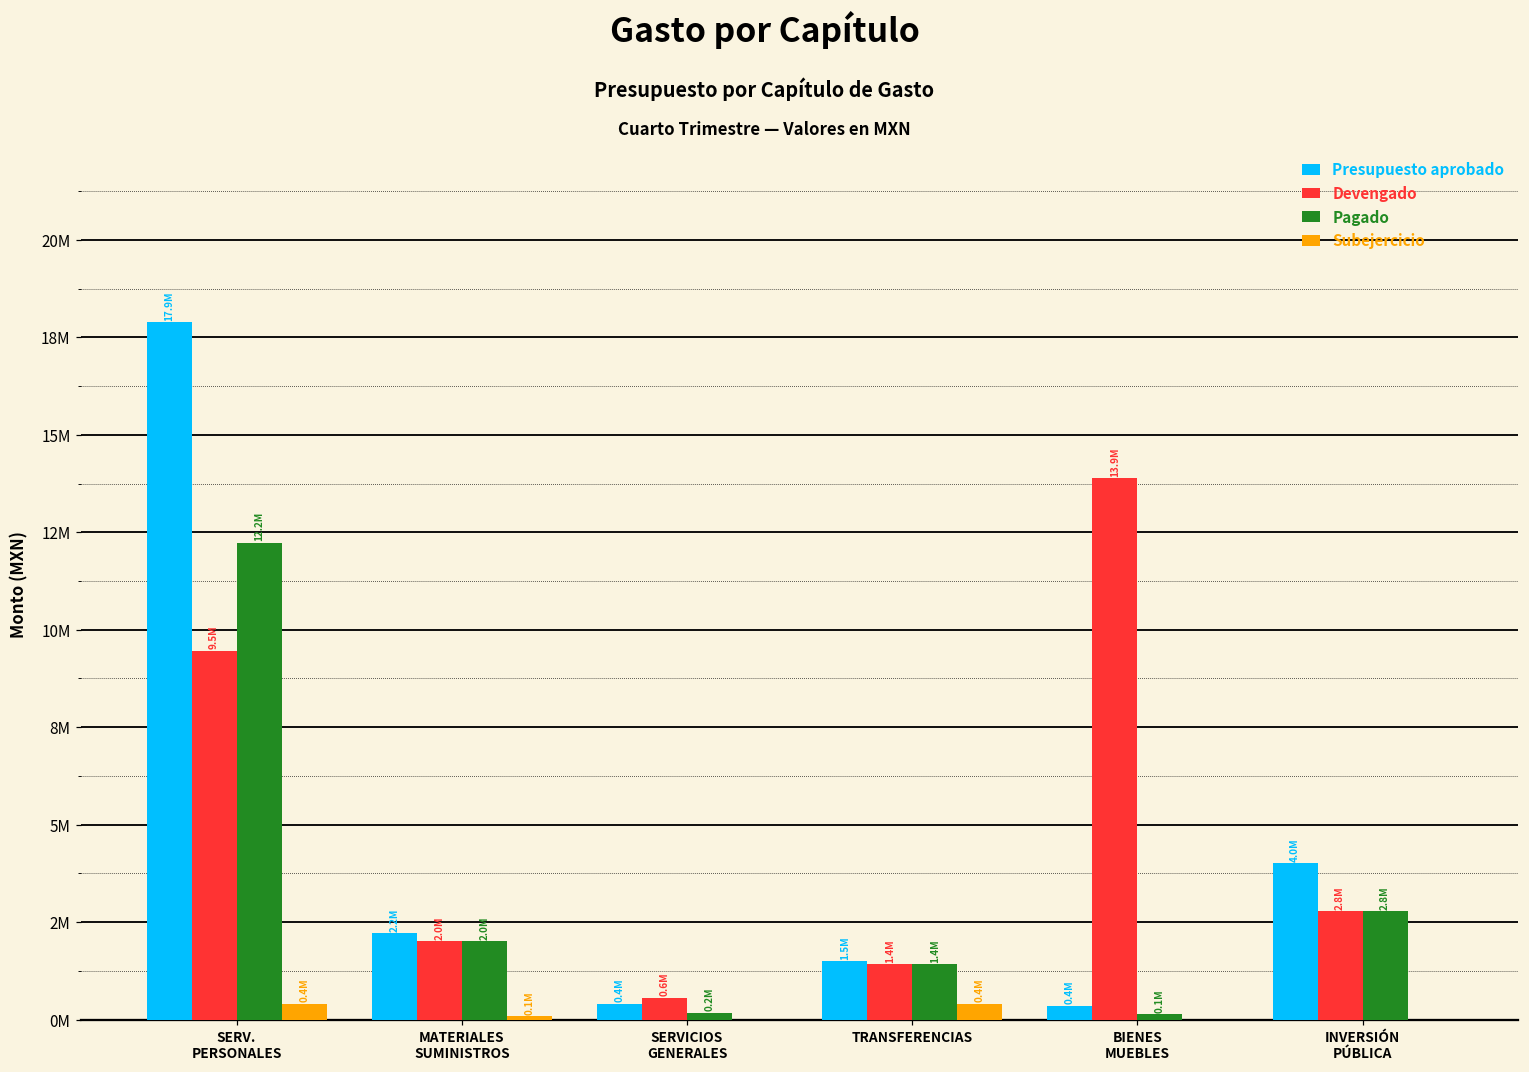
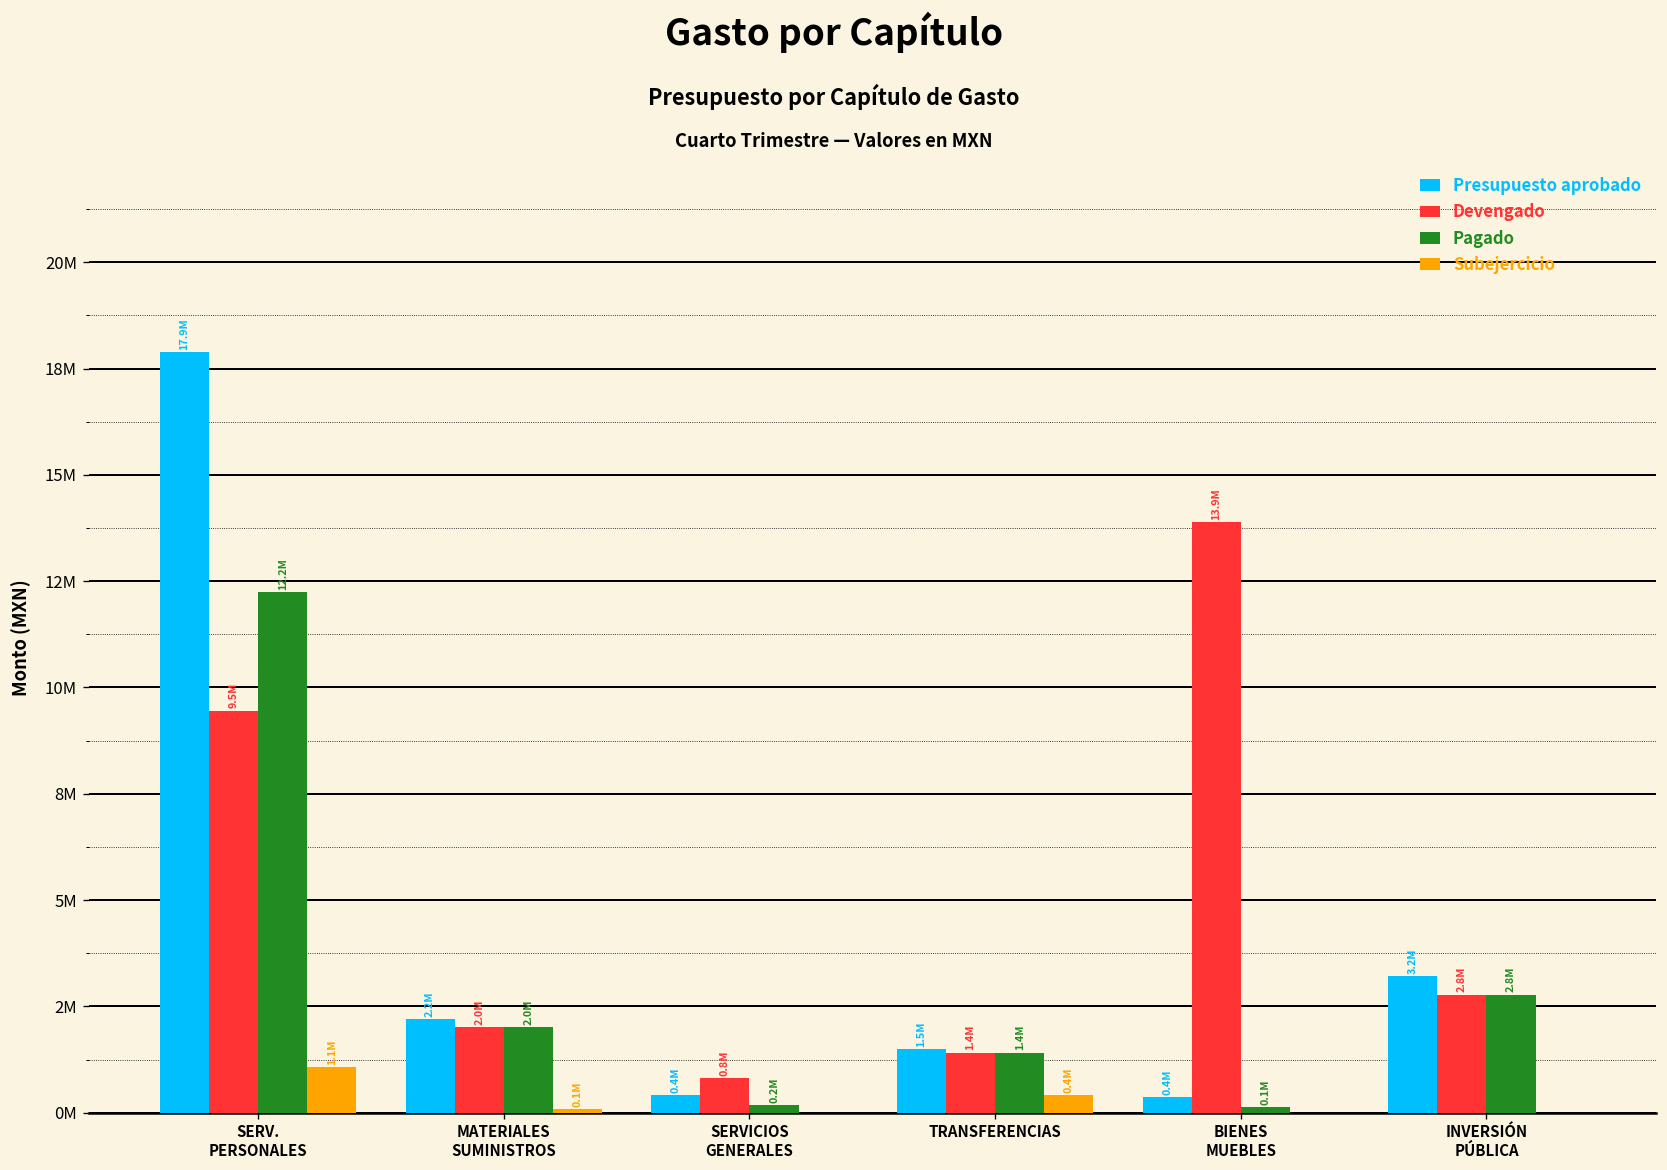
Subejercicio, SERV. PERSONALES: 0.4M -> 1.1M
Devengado, SERVICIOS GENERALES: 0.6M -> 0.8M
Presupuesto aprobado, INVERSIÓN PÚBLICA: 4.0M -> 3.2M
